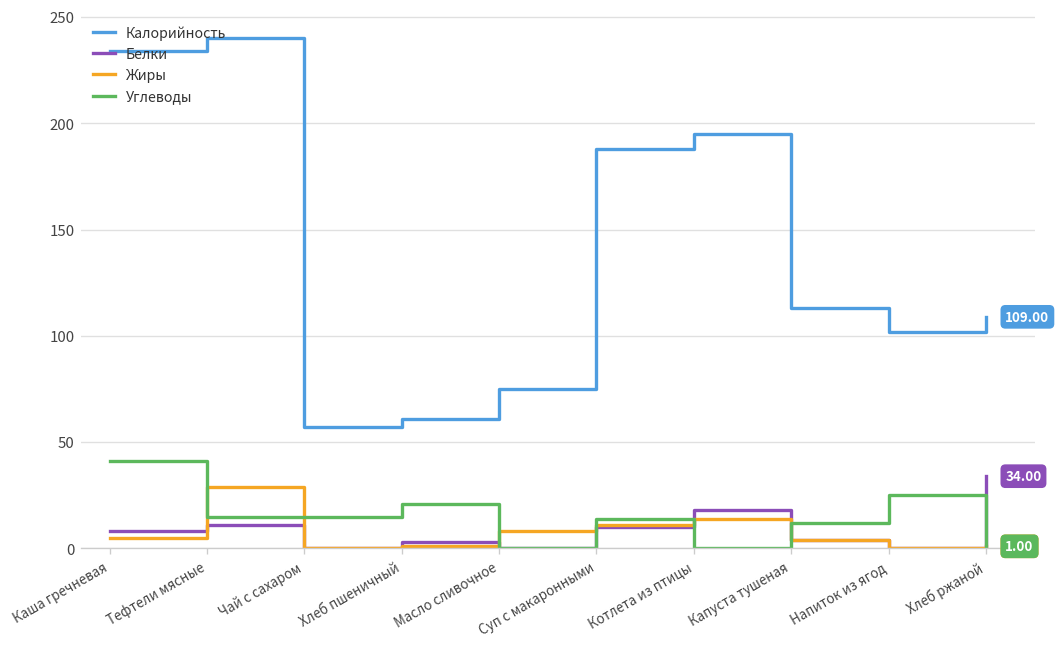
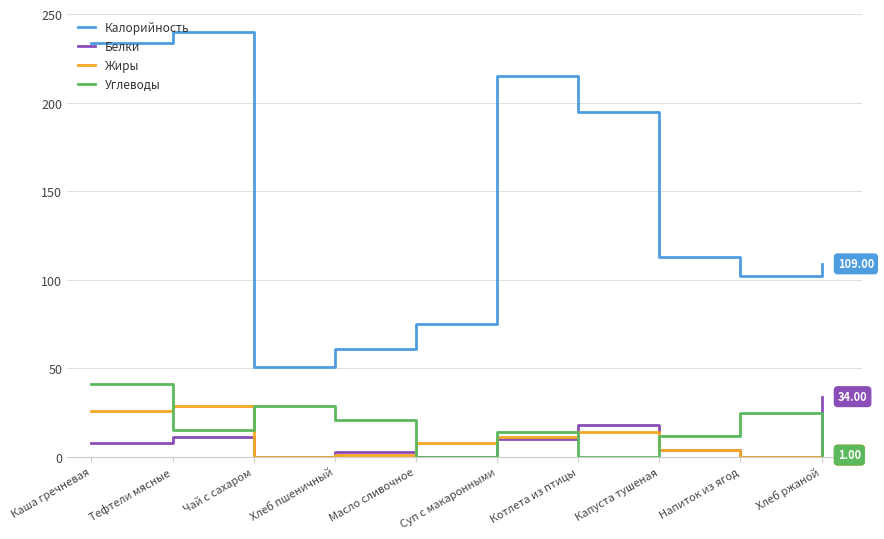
Жиры, Каша гречневая: 5 -> 26
Калорийность, Чай с сахаром: 57 -> 51
Углеводы, Чай с сахаром: 15 -> 29
Калорийность, Суп с макаронными: 188 -> 215
